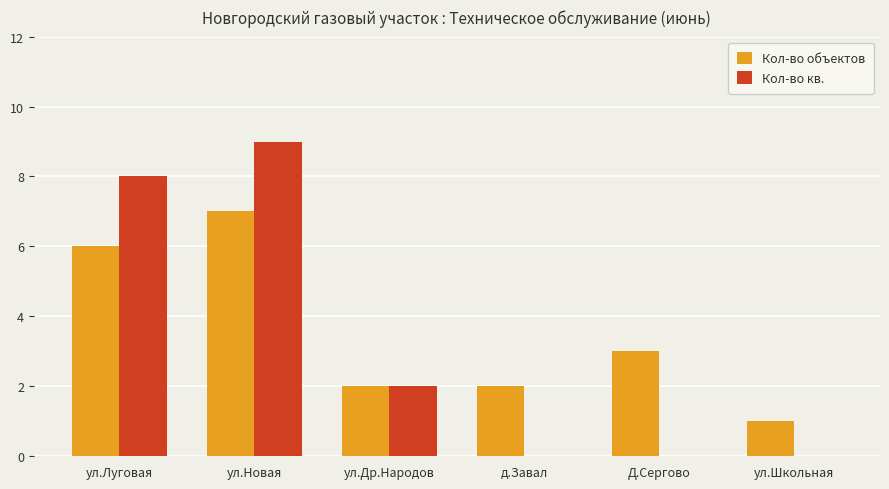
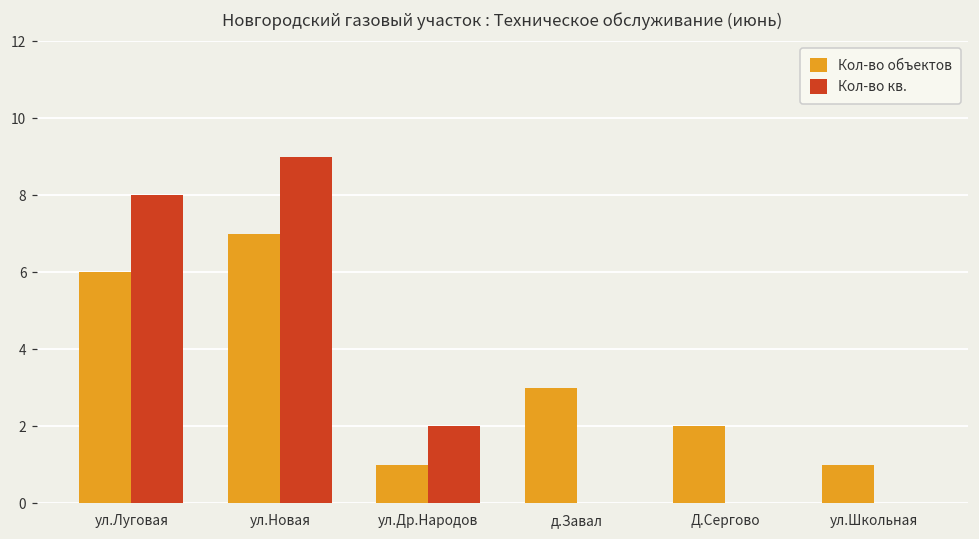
Кол-во объектов, ул.Др.Народов: 2 -> 1
Кол-во объектов, д.Завал: 2 -> 3
Кол-во объектов, Д.Сергово: 3 -> 2
